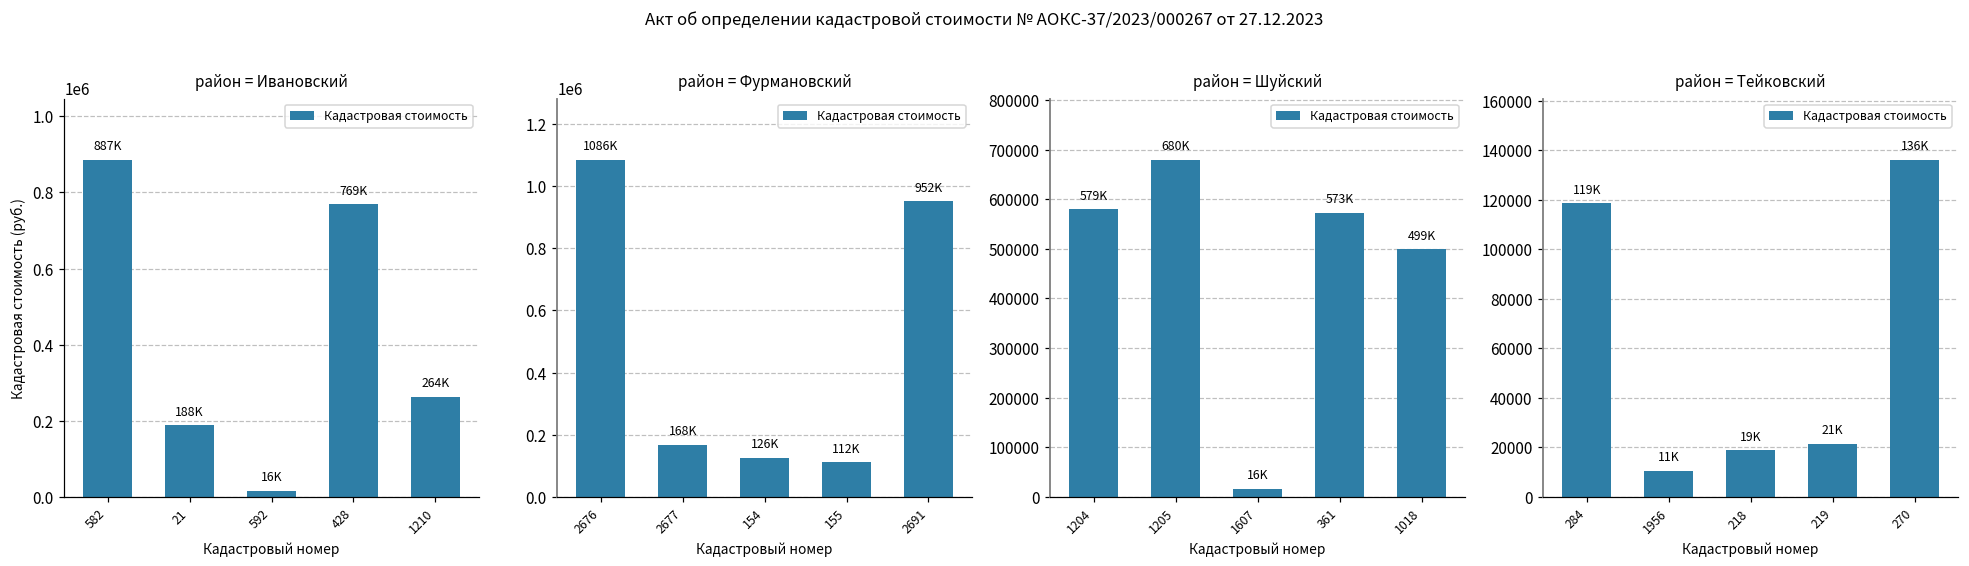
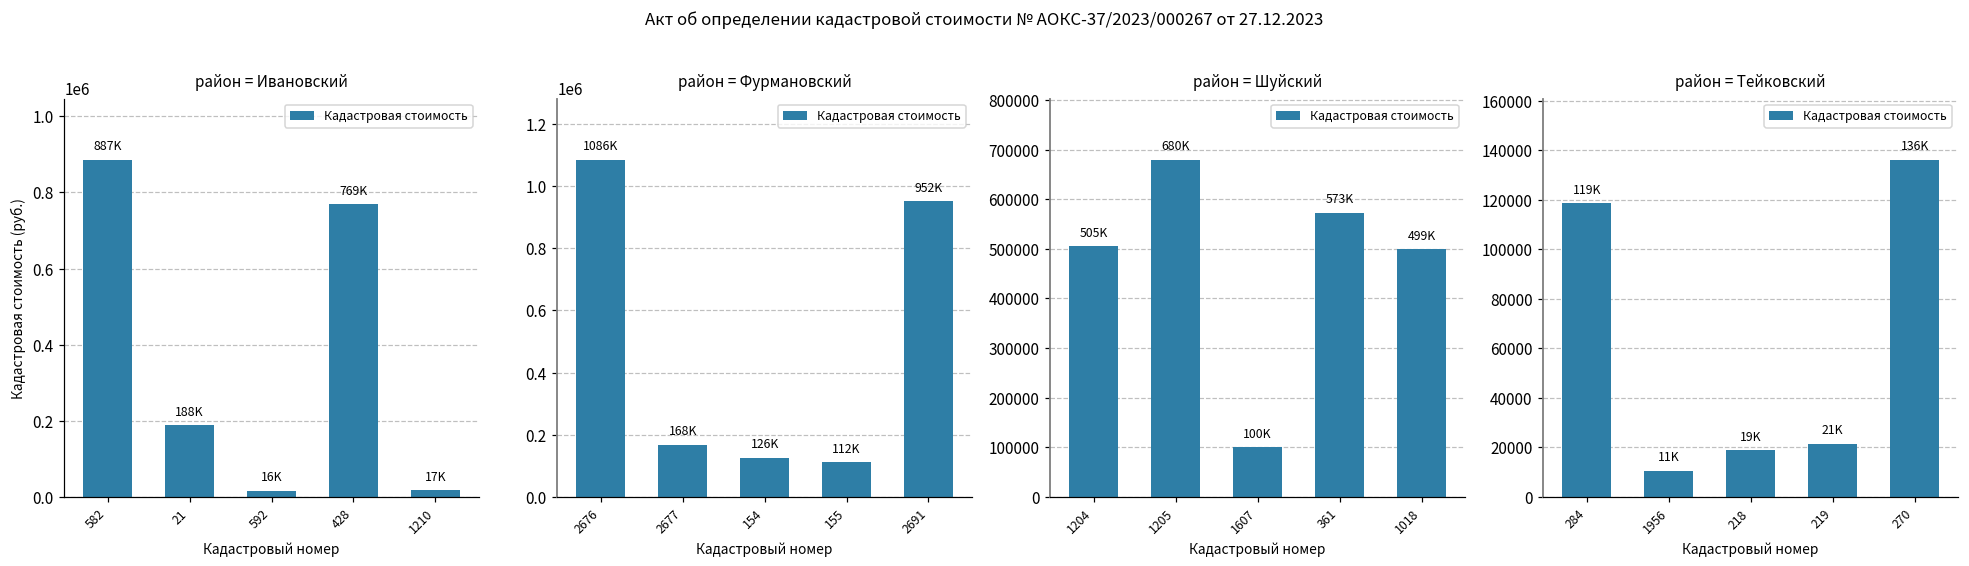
район = Ивановский, 1210: 264K -> 17K
район = Шуйский, 1204: 579K -> 505K
район = Шуйский, 1607: 16K -> 100K
